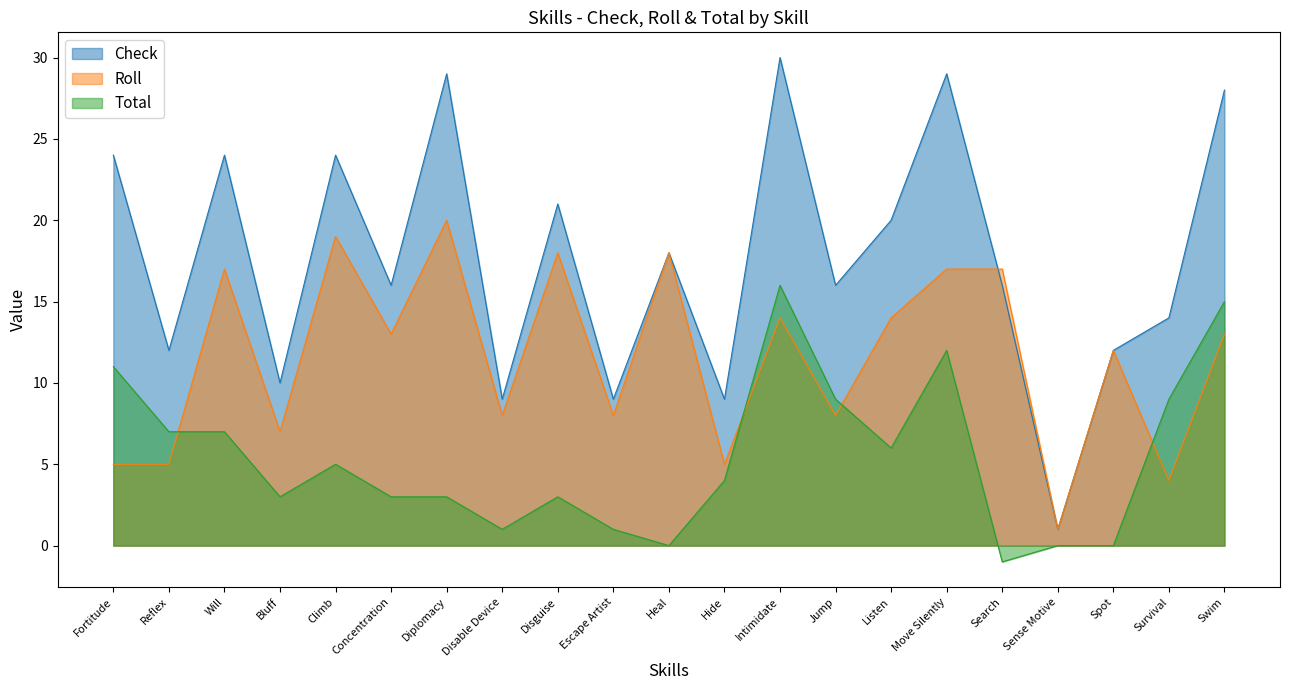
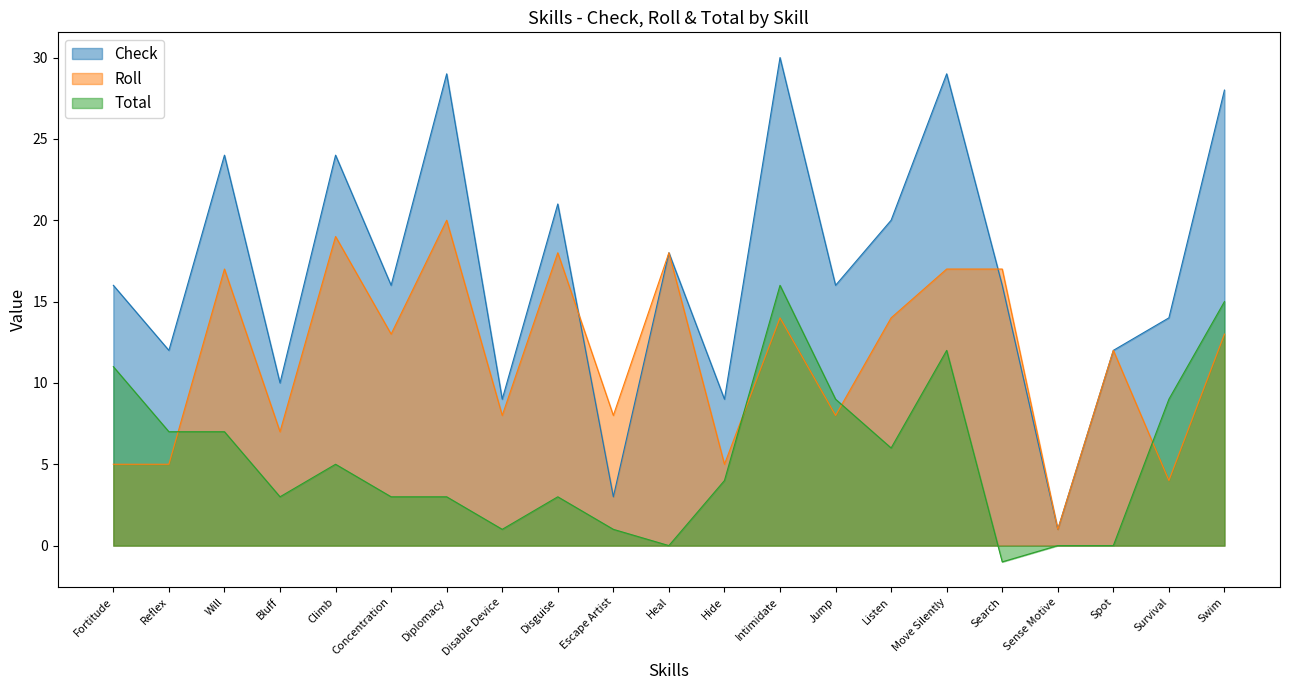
Check, Fortitude: 24 -> 16
Check, Escape Artist: 9 -> 3
